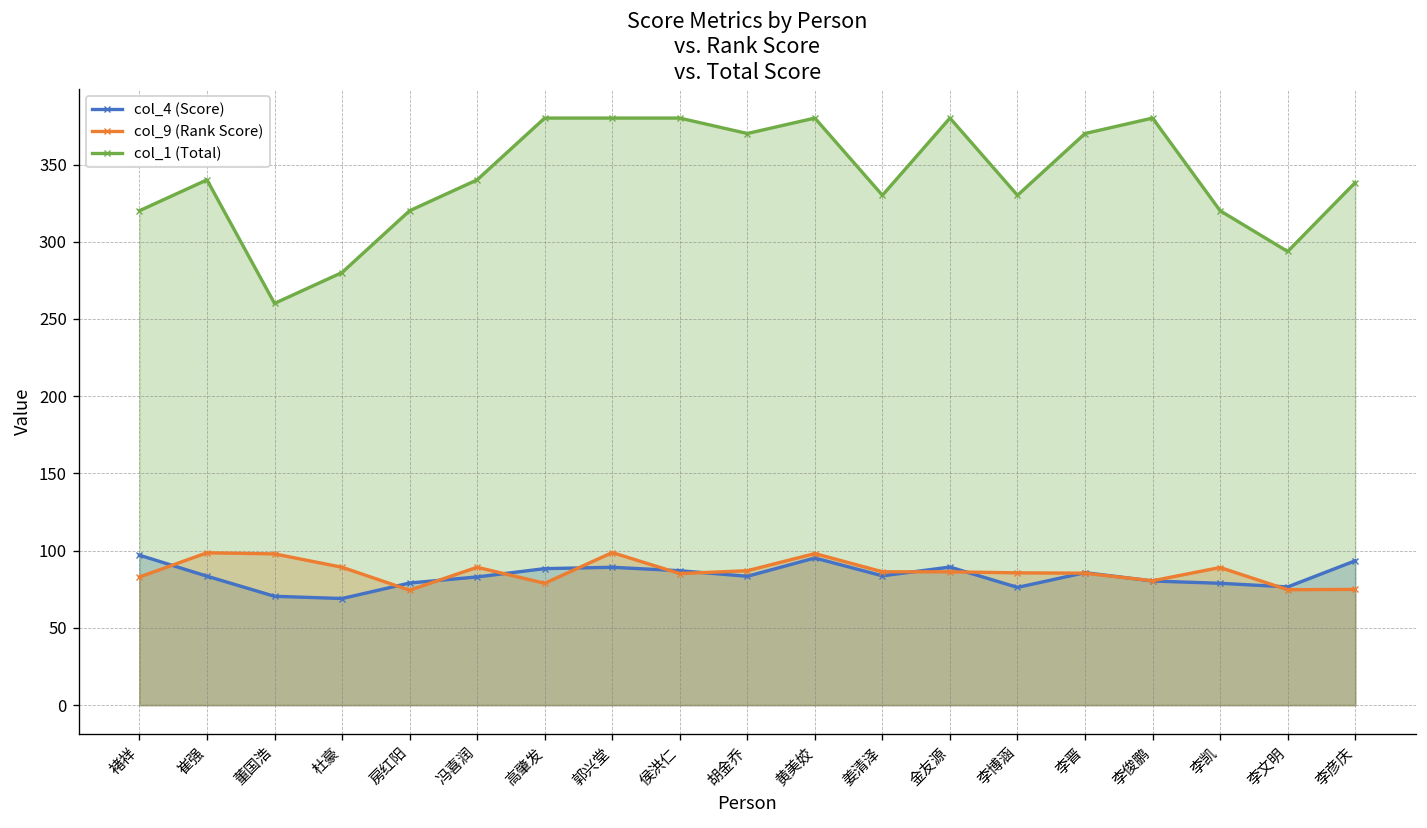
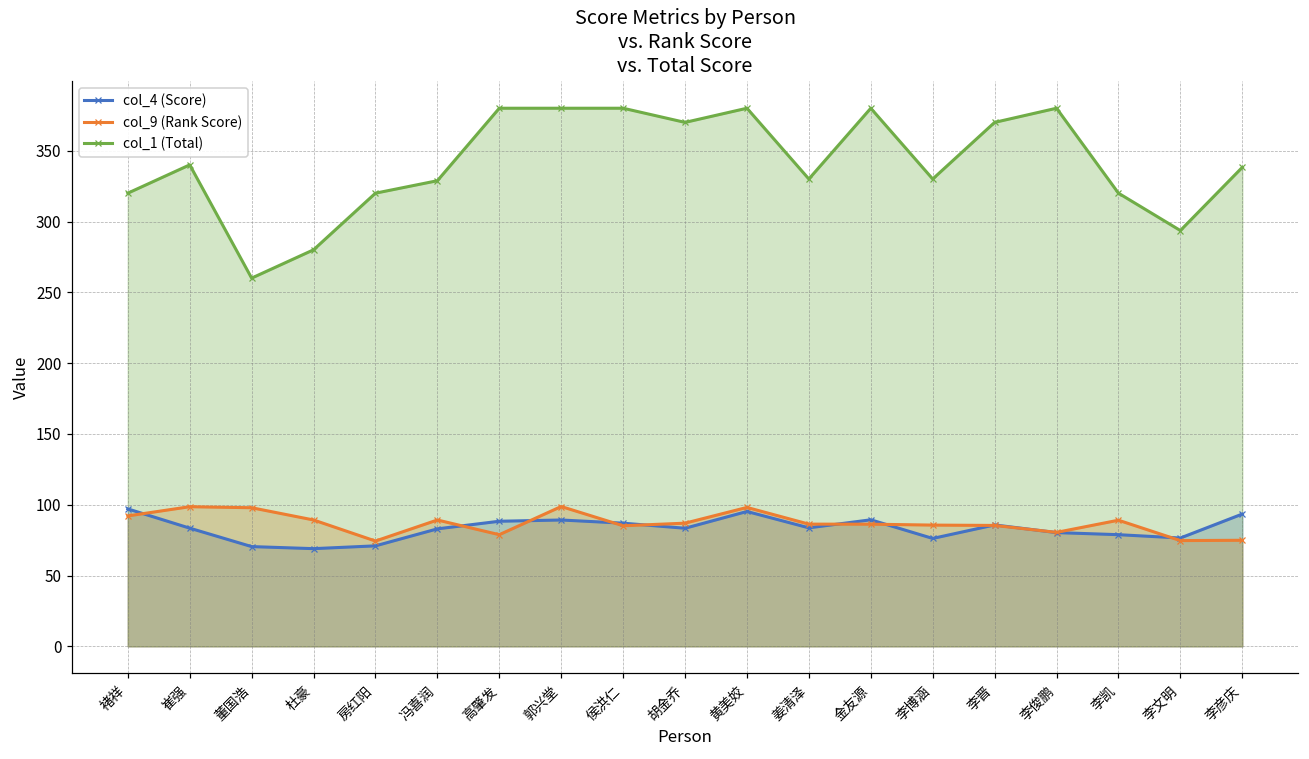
col_9 (Rank Score), 褚祥: 83 -> 92
col_4 (Score), 房红阳: 79 -> 71
col_1 (Total), 冯喜润: 340 -> 329
